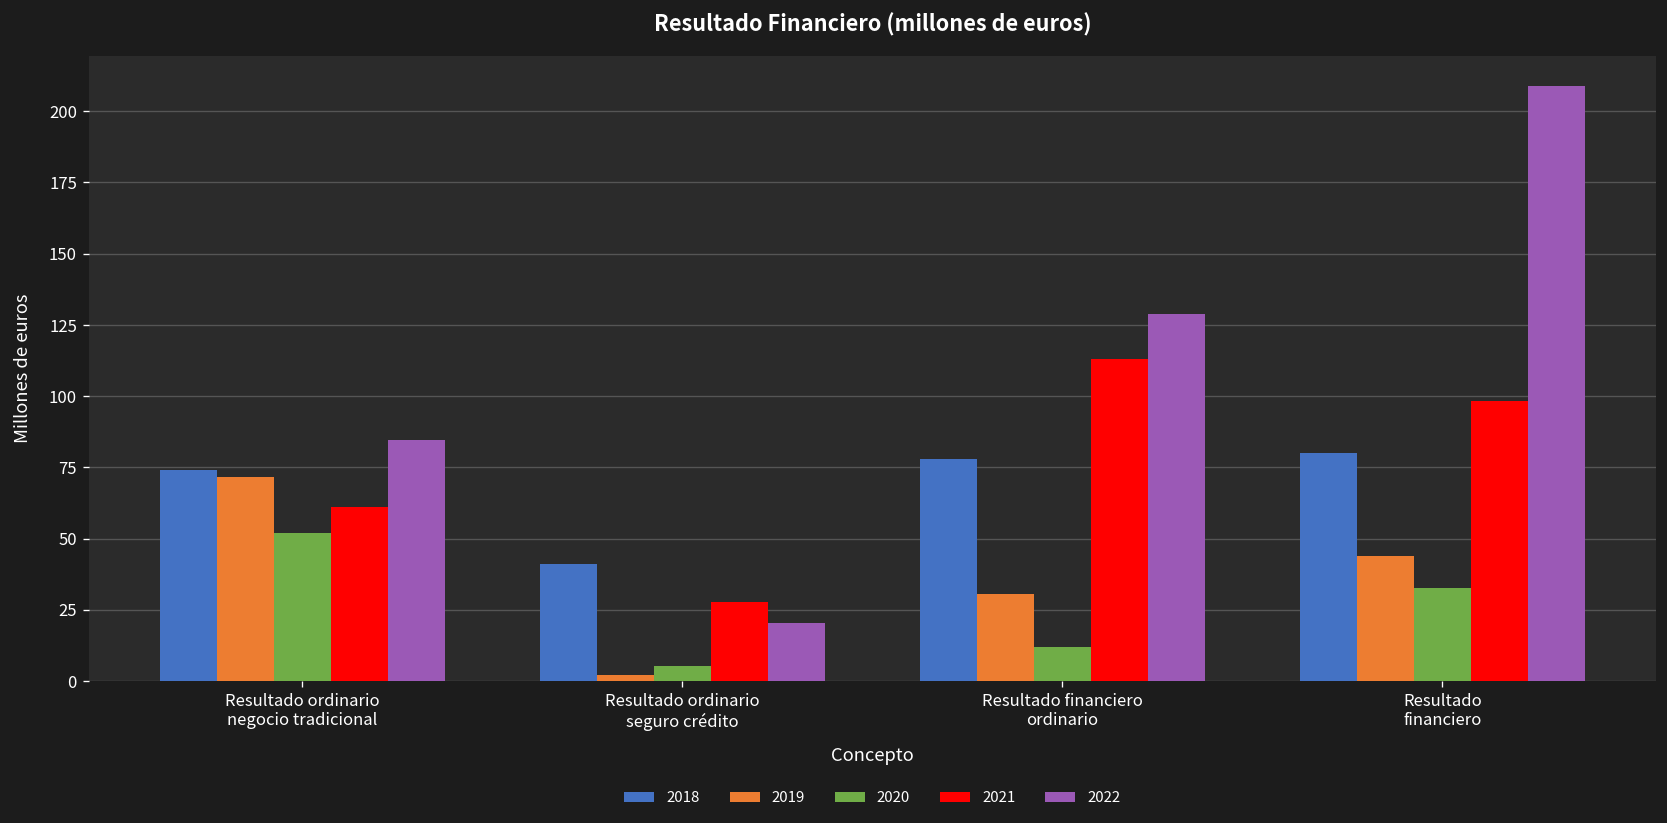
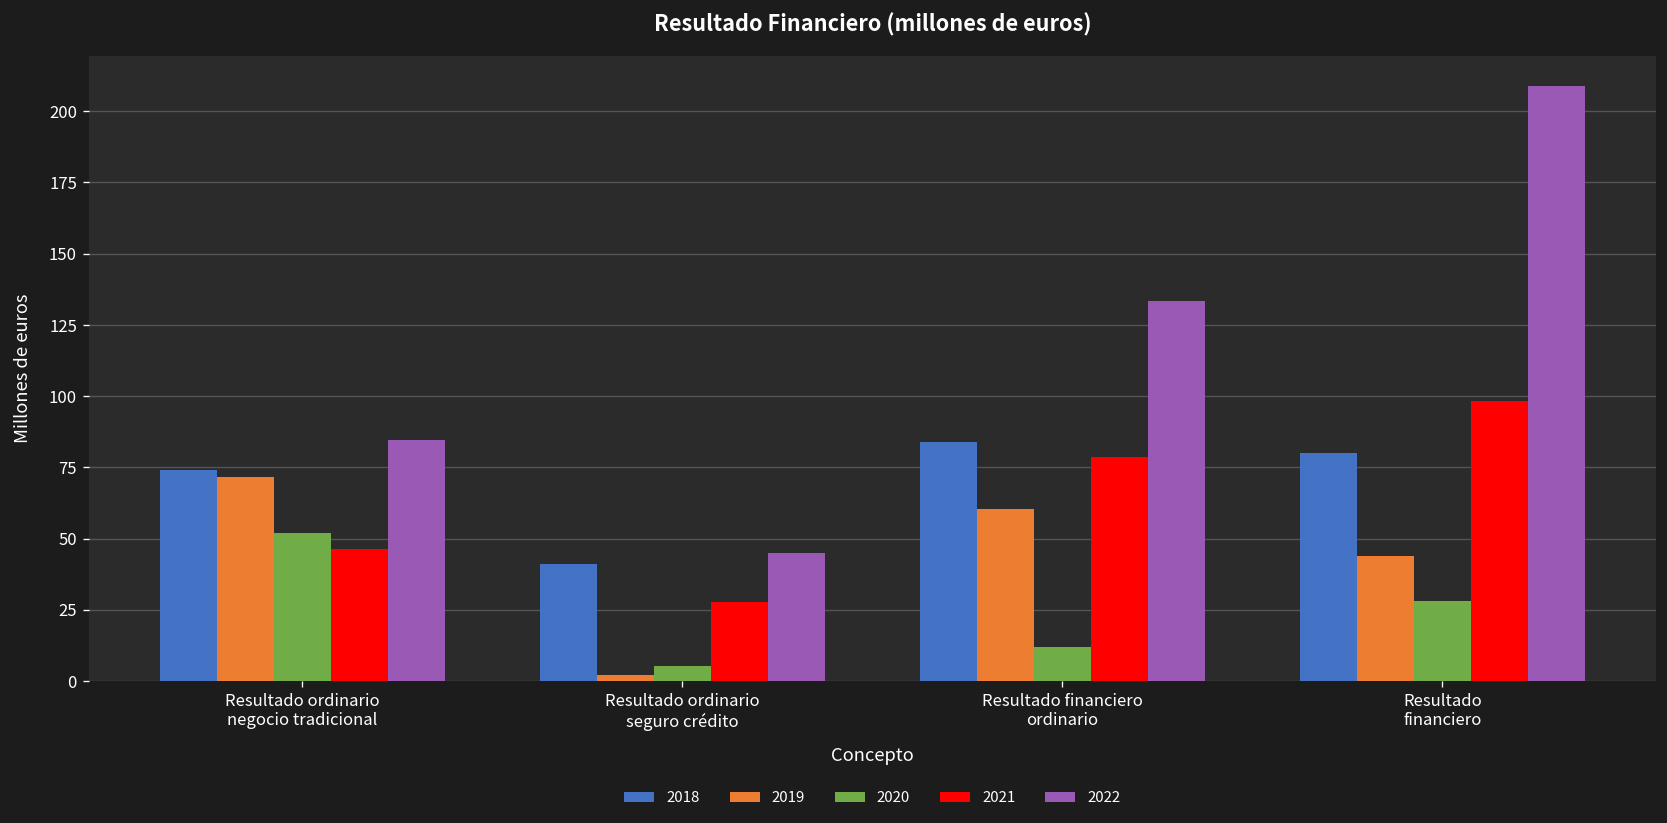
2021, Resultado ordinario negocio tradicional: 61 -> 46
2022, Resultado ordinario seguro crédito: 20 -> 45
2018, Resultado financiero ordinario: 78 -> 84
2019, Resultado financiero ordinario: 30 -> 61
2021, Resultado financiero ordinario: 113 -> 79
2022, Resultado financiero ordinario: 129 -> 134
2020, Resultado financiero: 33 -> 28
